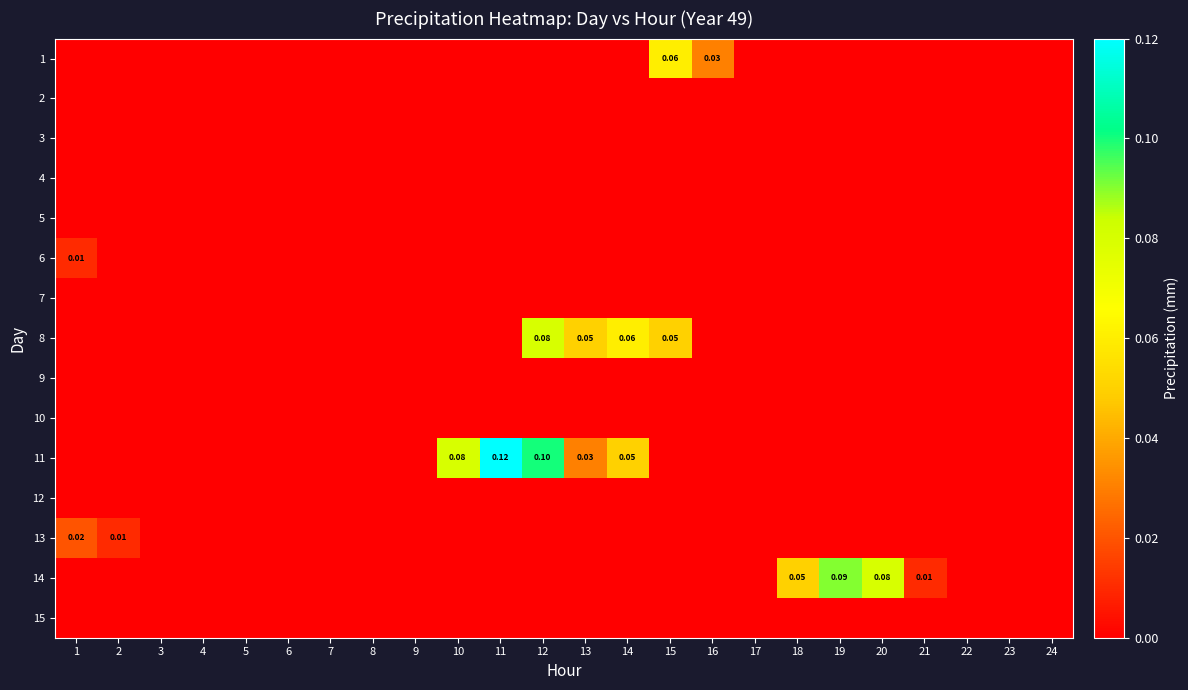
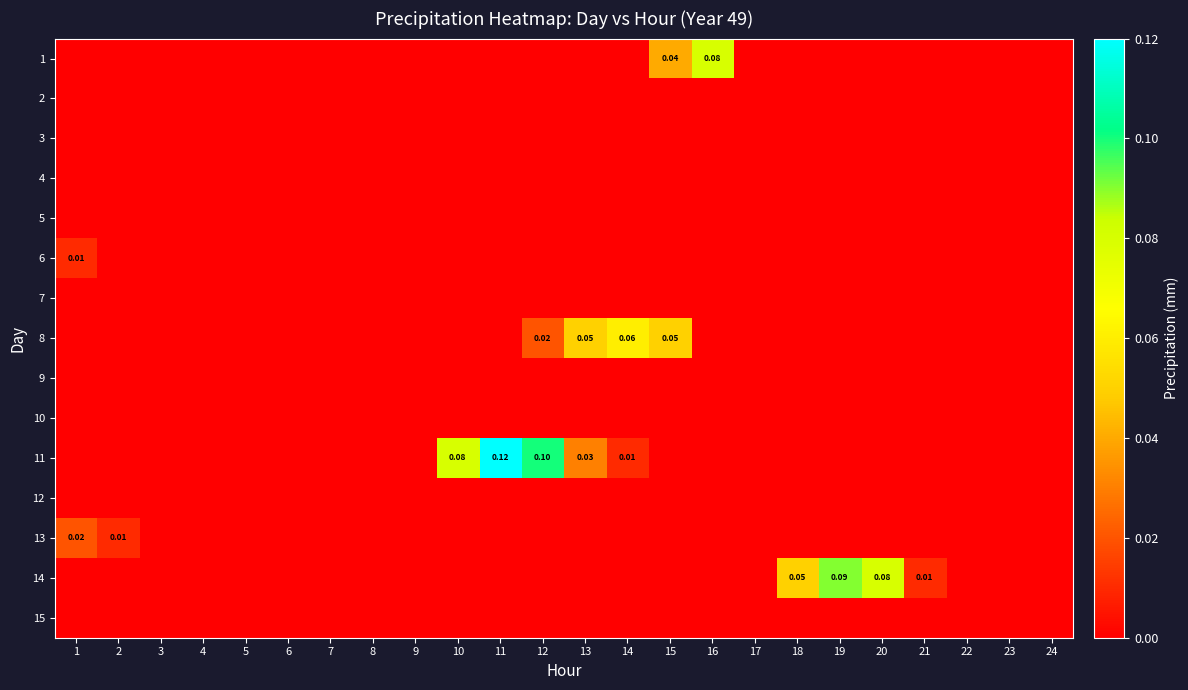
1, 15: 0.06 -> 0.04
1, 16: 0.03 -> 0.08
8, 12: 0.08 -> 0.02
11, 14: 0.05 -> 0.01
